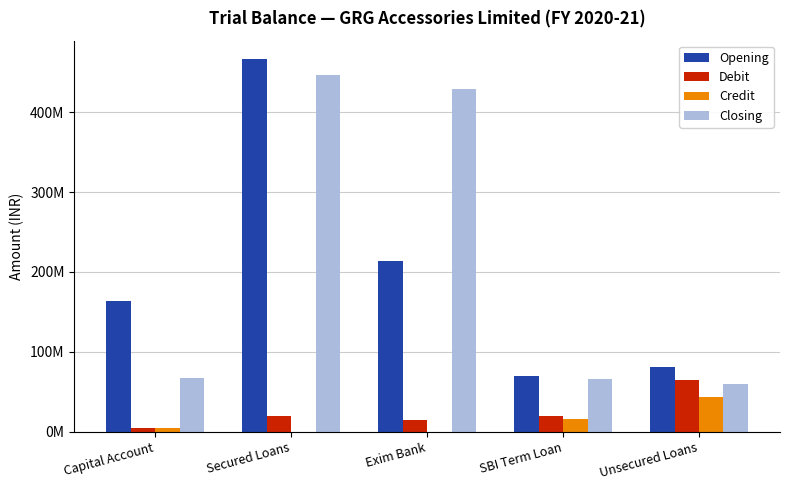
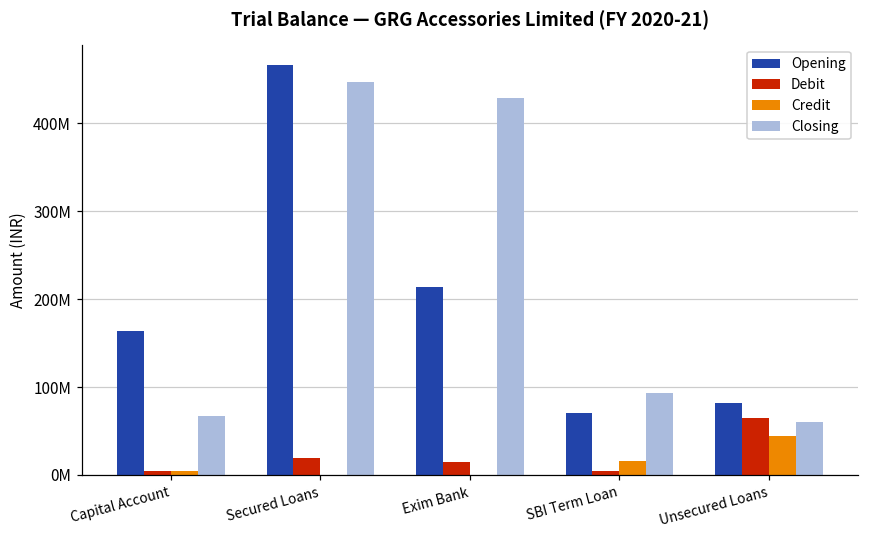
Debit, SBI Term Loan: 20000000 -> 0
Closing, SBI Term Loan: 70000000 -> 90000000
